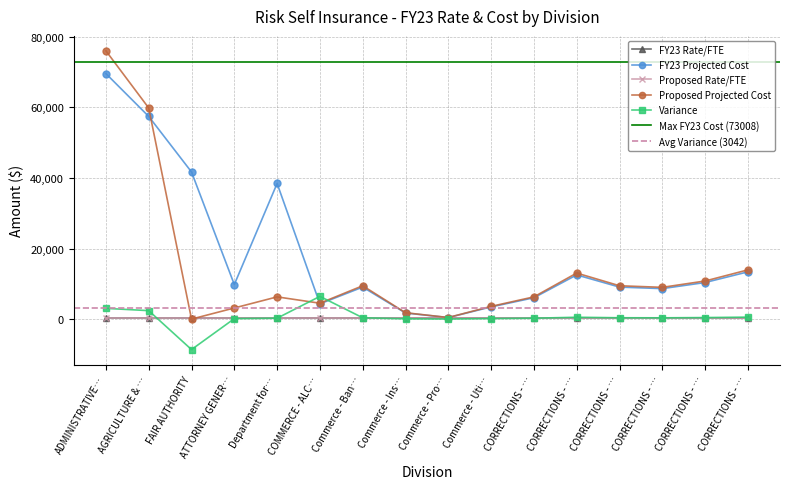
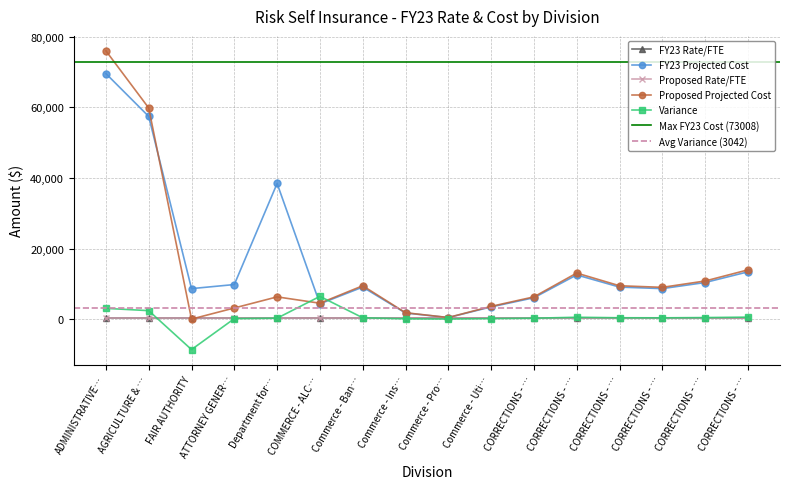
FY23 Projected Cost, FAIR AUTHORITY: 42,000 -> 9,000
